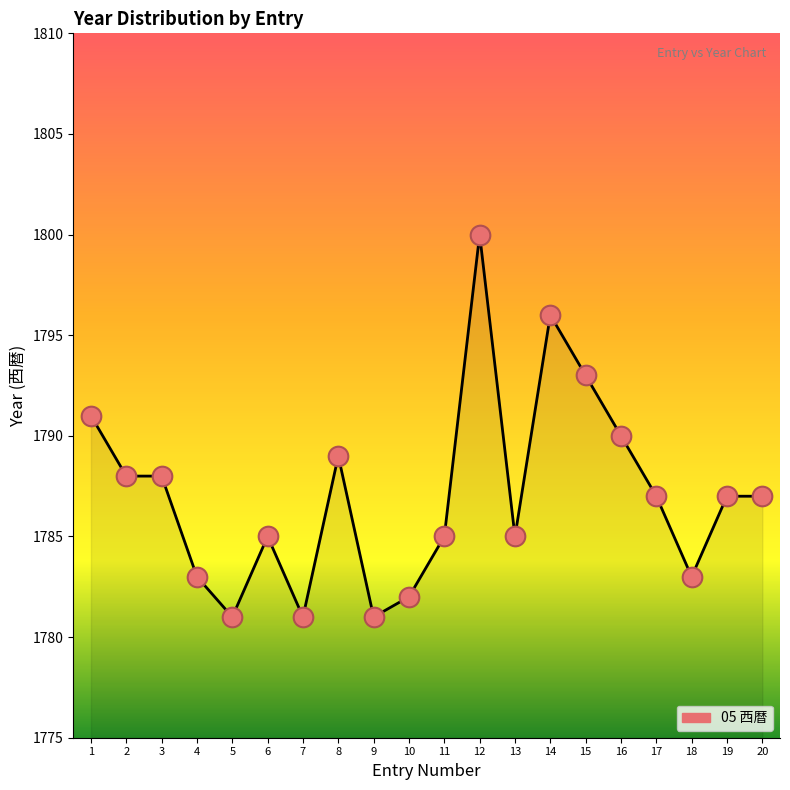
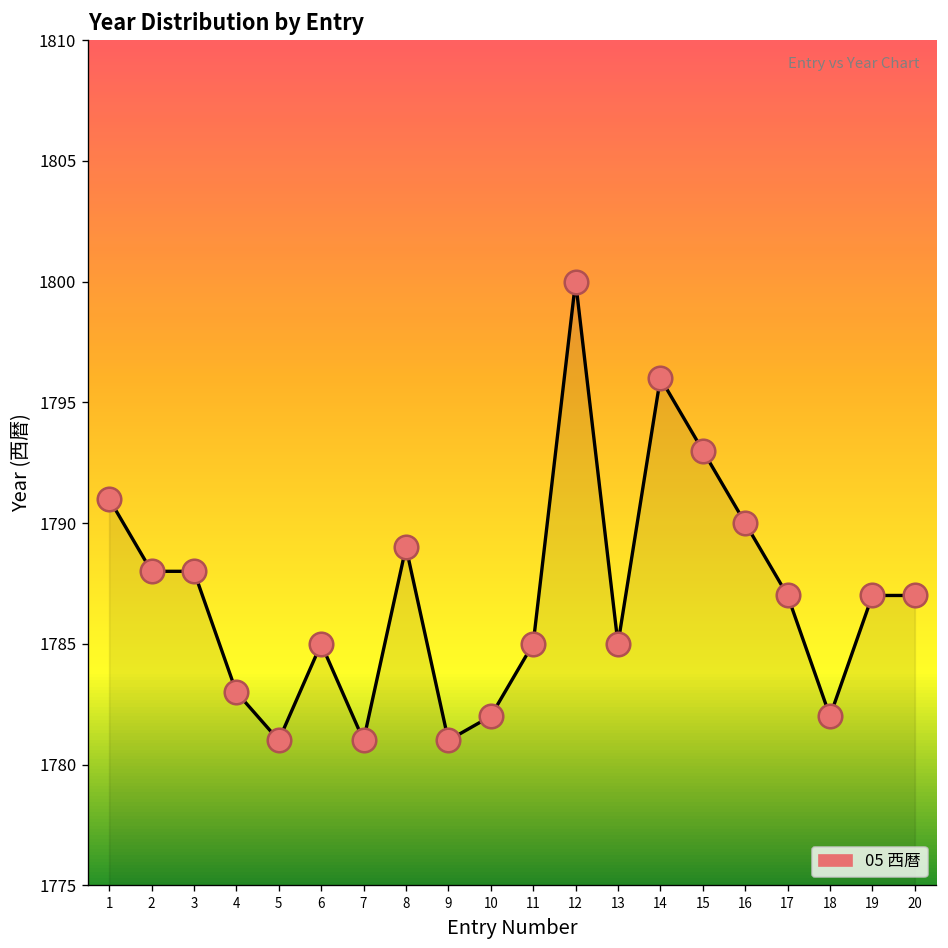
18: 1783 -> 1782
